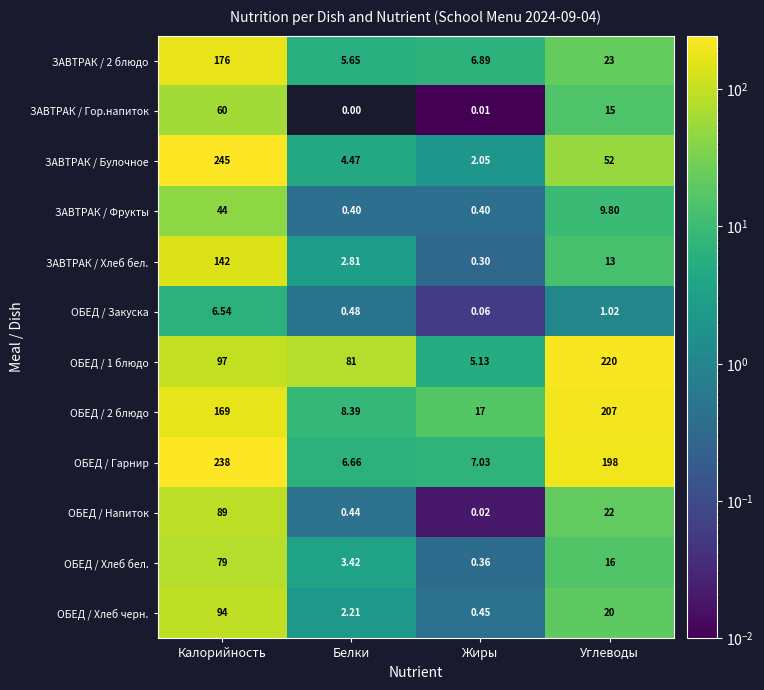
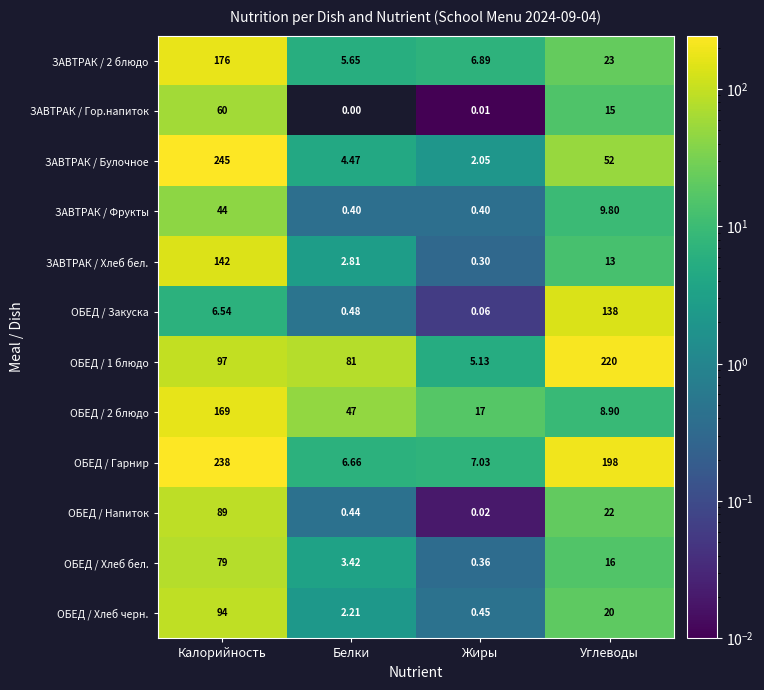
ОБЕД / Закуска, Углеводы: 1.02 -> 138
ОБЕД / 2 блюдо, Белки: 8.39 -> 47
ОБЕД / 2 блюдо, Углеводы: 207 -> 8.90
